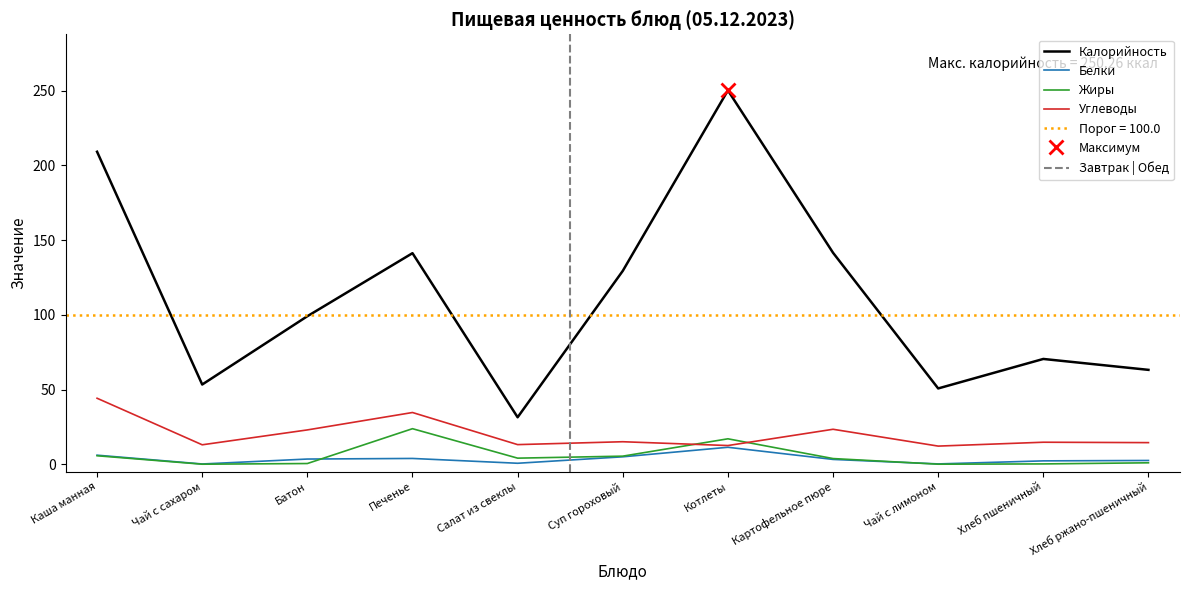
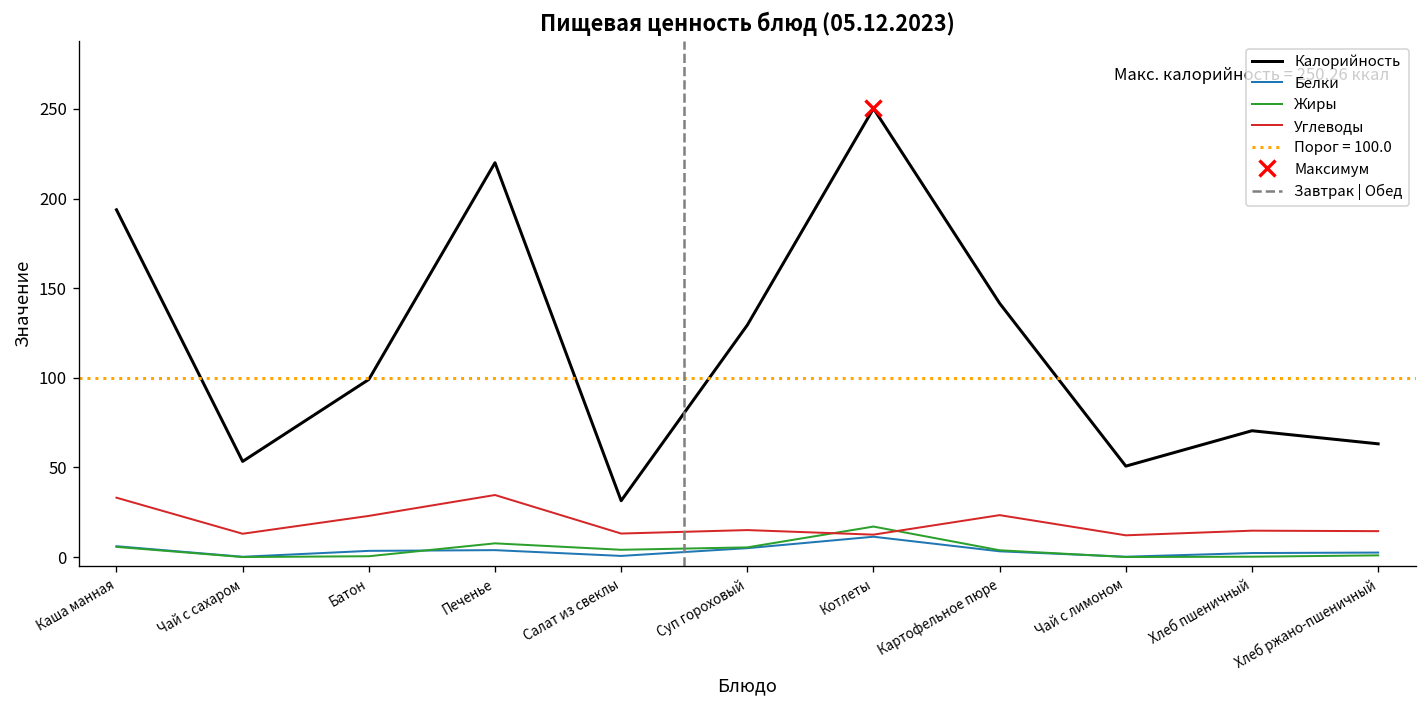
Калорийность, Каша манная: 209 -> 194
Углеводы, Каша манная: 44 -> 33
Калорийность, Печенье: 141 -> 220
Жиры, Печенье: 24 -> 8
